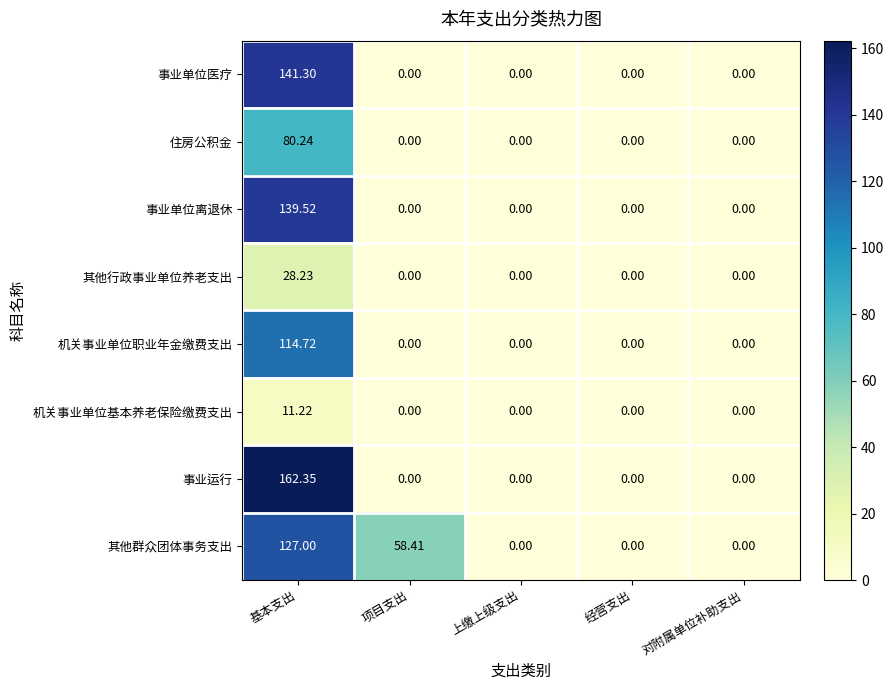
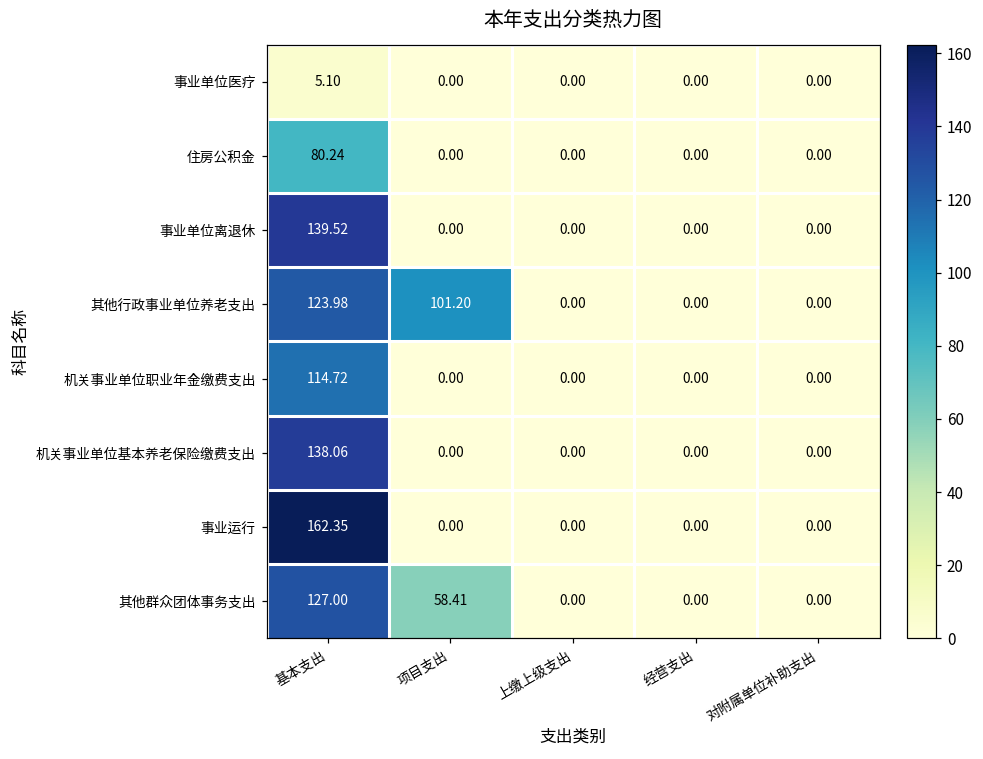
事业单位医疗, 基本支出: 141.30 -> 5.10
其他行政事业单位养老支出, 基本支出: 28.23 -> 123.98
其他行政事业单位养老支出, 项目支出: 0.00 -> 101.20
机关事业单位基本养老保险缴费支出, 基本支出: 11.22 -> 138.06
